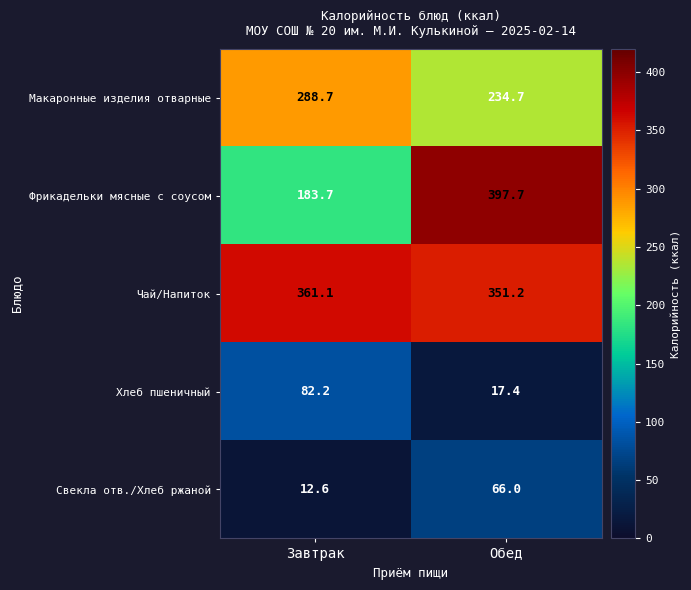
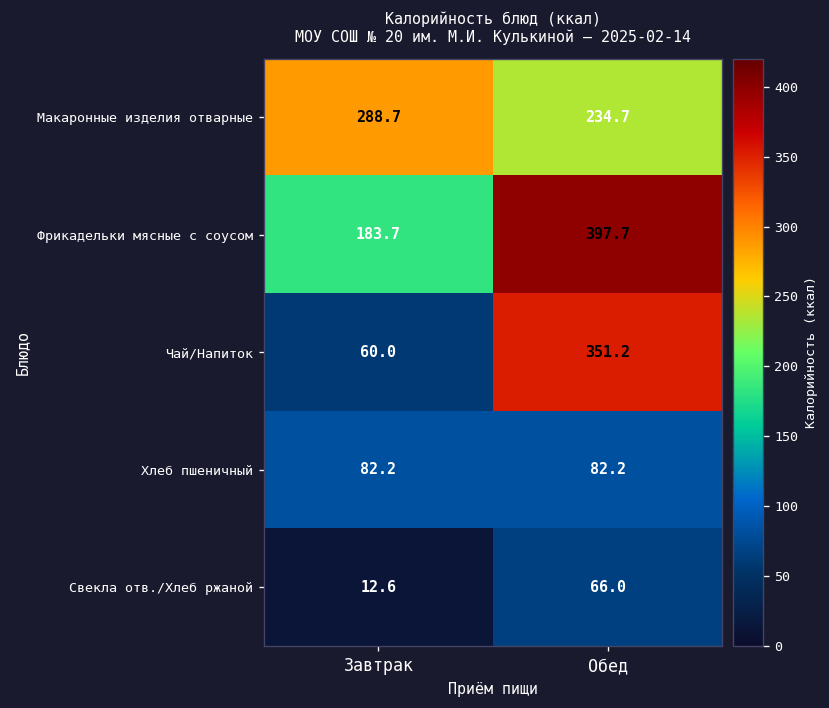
Чай/Напиток, Завтрак: 361.1 -> 60.0
Хлеб пшеничный, Обед: 17.4 -> 82.2
